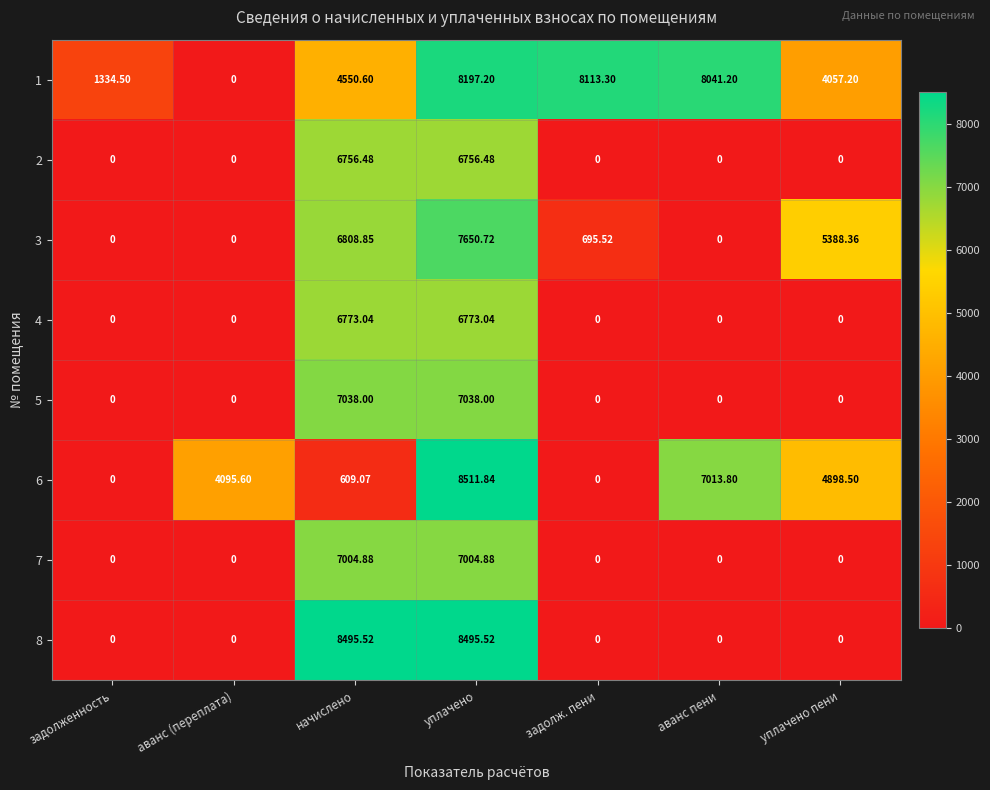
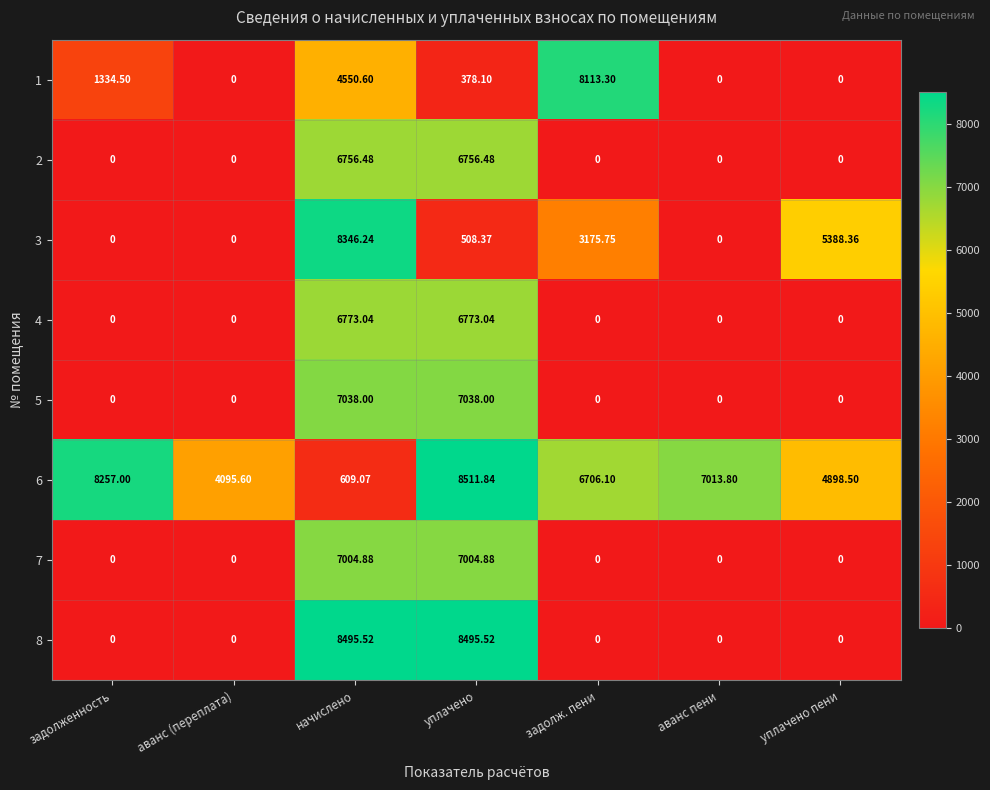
1, уплачено: 8197.20 -> 378.10
1, аванс пени: 8041.20 -> 0
1, уплачено пени: 4057.20 -> 0
3, начислено: 6808.85 -> 8346.24
3, уплачено: 7650.72 -> 508.37
3, задолж. пени: 695.52 -> 3175.75
6, задолженность: 0 -> 8257.00
6, задолж. пени: 0 -> 6706.10
